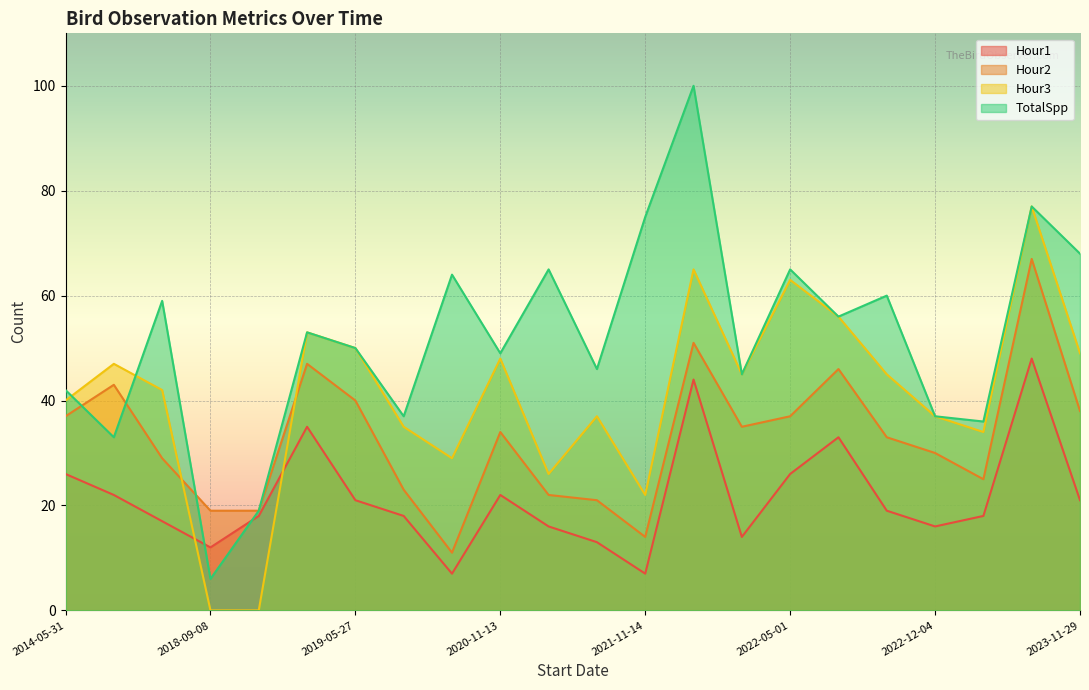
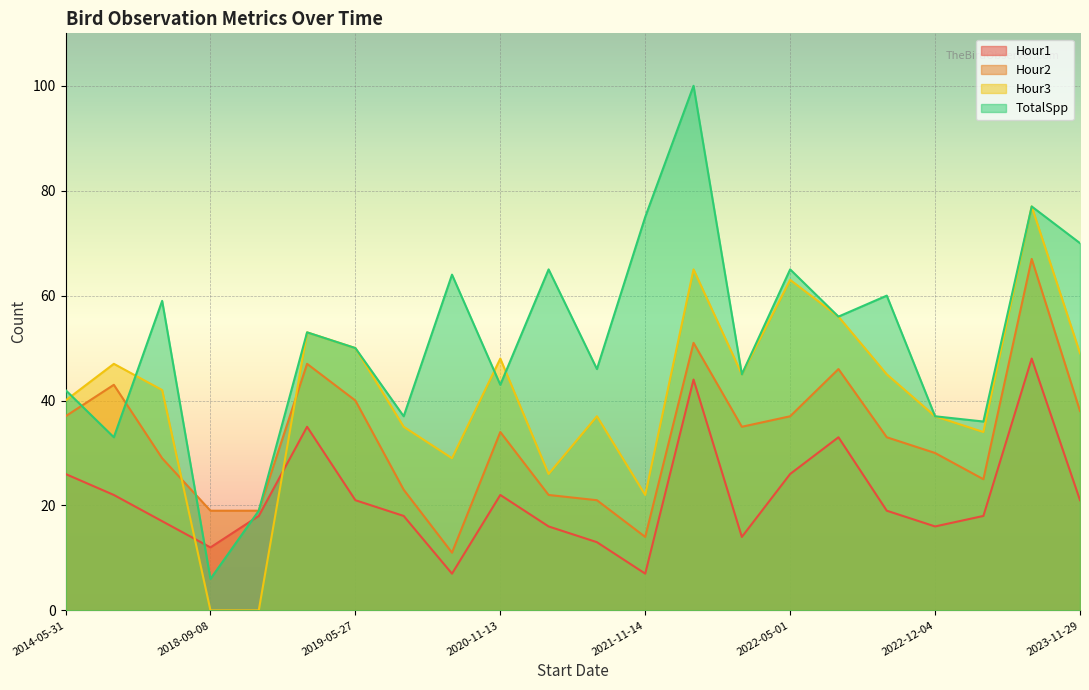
TotalSpp, 2020-11-13: 49 -> 43
TotalSpp, 2023-11-29: 68 -> 70
